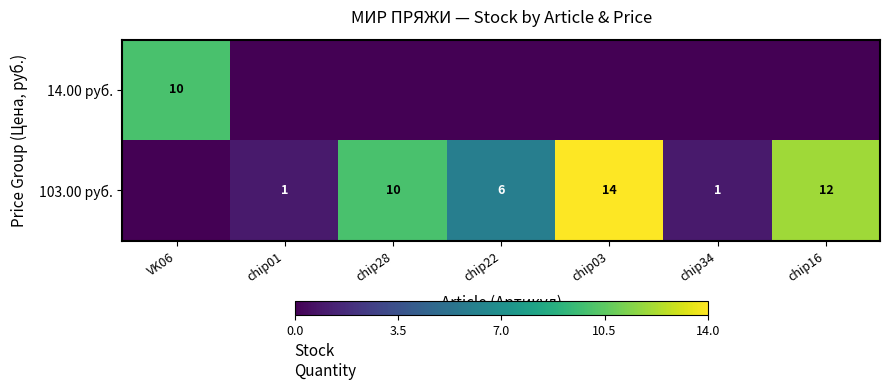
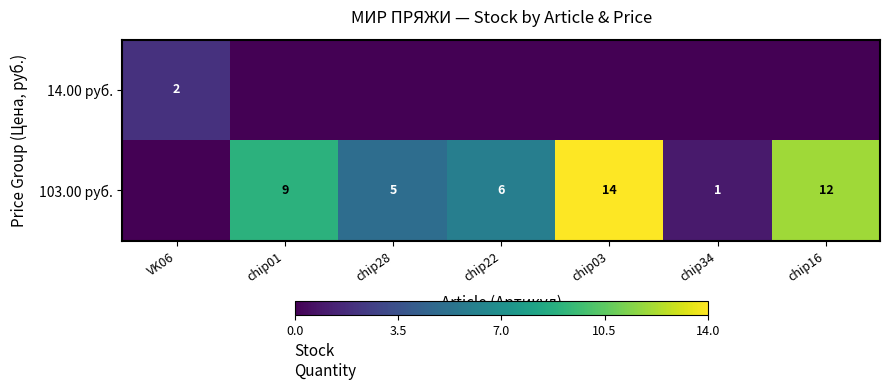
14.00 руб., VK06: 10 -> 2
103.00 руб., chip01: 1 -> 9
103.00 руб., chip28: 10 -> 5
